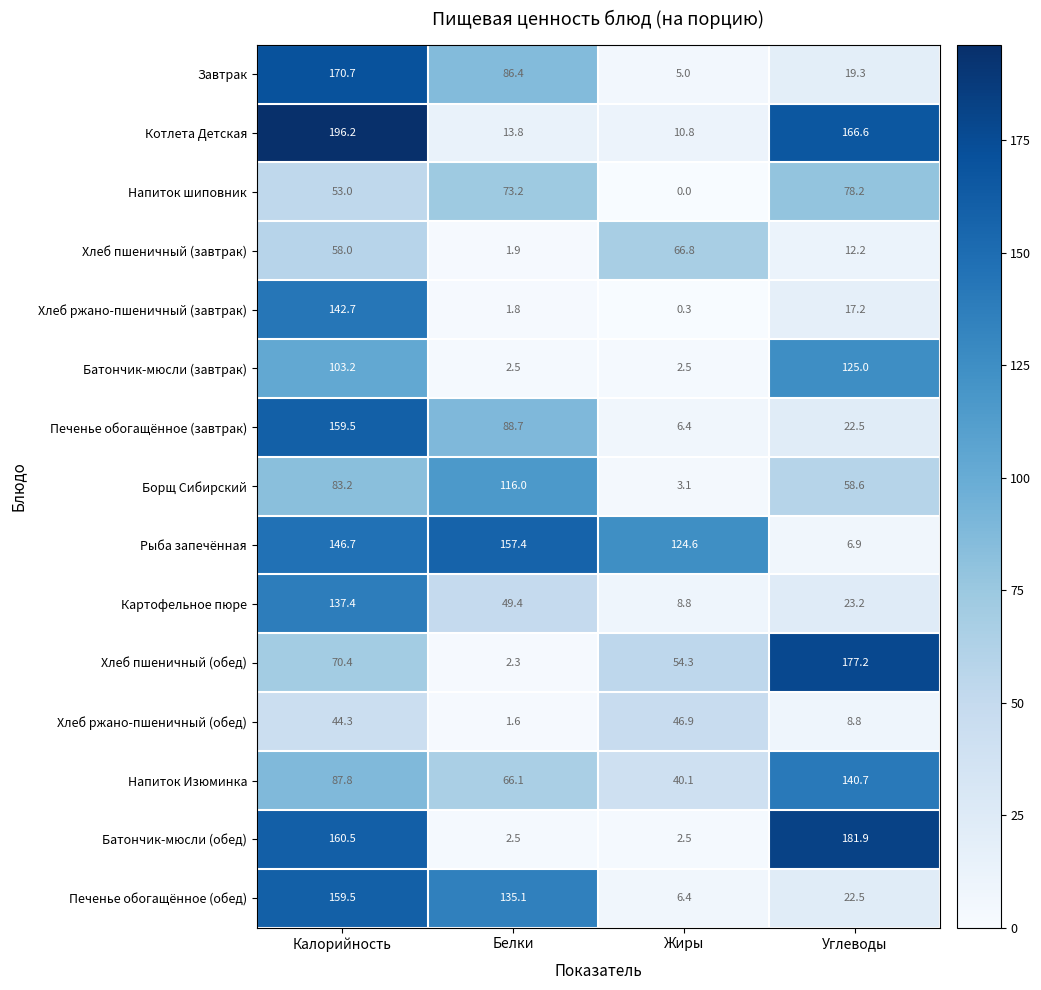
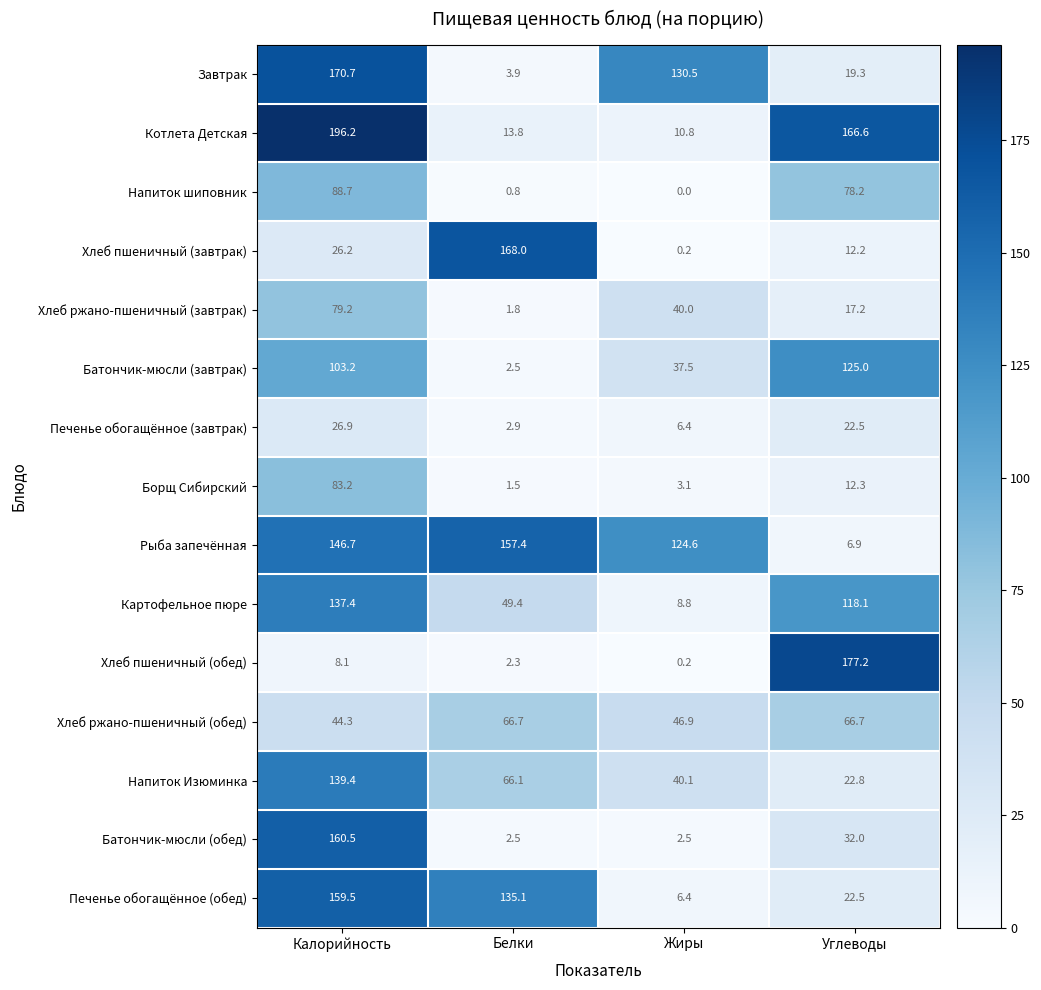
Завтрак, Белки: 86.4 -> 3.9
Завтрак, Жиры: 5.0 -> 130.5
Напиток шиповник, Калорийность: 53.0 -> 88.7
Напиток шиповник, Белки: 73.2 -> 0.8
Хлеб пшеничный (завтрак), Калорийность: 58.0 -> 26.2
Хлеб пшеничный (завтрак), Белки: 1.9 -> 168.0
Хлеб пшеничный (завтрак), Жиры: 66.8 -> 0.2
Хлеб ржано-пшеничный (завтрак), Калорийность: 142.7 -> 79.2
Хлеб ржано-пшеничный (завтрак), Жиры: 0.3 -> 40.0
Батончик-мюсли (завтрак), Жиры: 2.5 -> 37.5
Печенье обогащённое (завтрак), Калорийность: 159.5 -> 26.9
Печенье обогащённое (завтрак), Белки: 88.7 -> 2.9
Борщ Сибирский, Белки: 116.0 -> 1.5
Борщ Сибирский, Углеводы: 58.6 -> 12.3
Картофельное пюре, Углеводы: 23.2 -> 118.1
Хлеб пшеничный (обед), Калорийность: 70.4 -> 8.1
Хлеб пшеничный (обед), Жиры: 54.3 -> 0.2
Хлеб ржано-пшеничный (обед), Белки: 1.6 -> 66.7
Хлеб ржано-пшеничный (обед), Углеводы: 8.8 -> 66.7
Напиток Изюминка, Калорийность: 87.8 -> 139.4
Напиток Изюминка, Углеводы: 140.7 -> 22.8
Батончик-мюсли (обед), Углеводы: 181.9 -> 32.0
